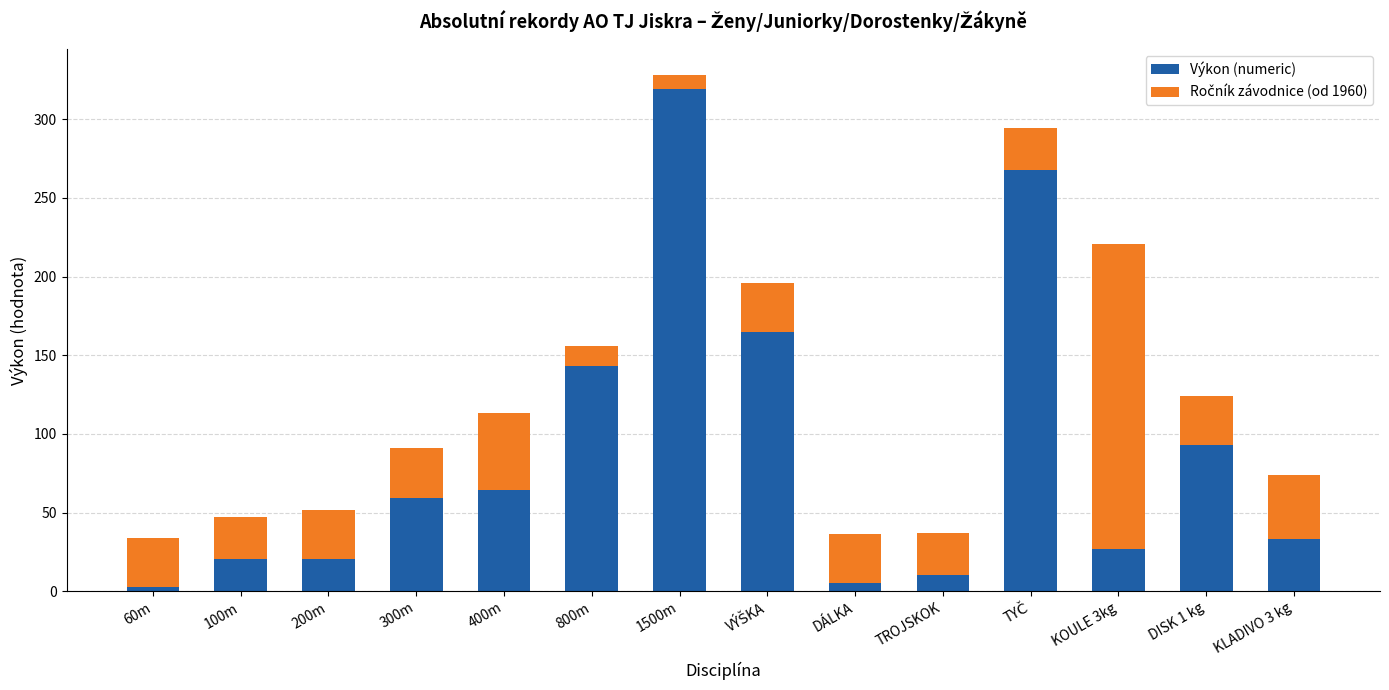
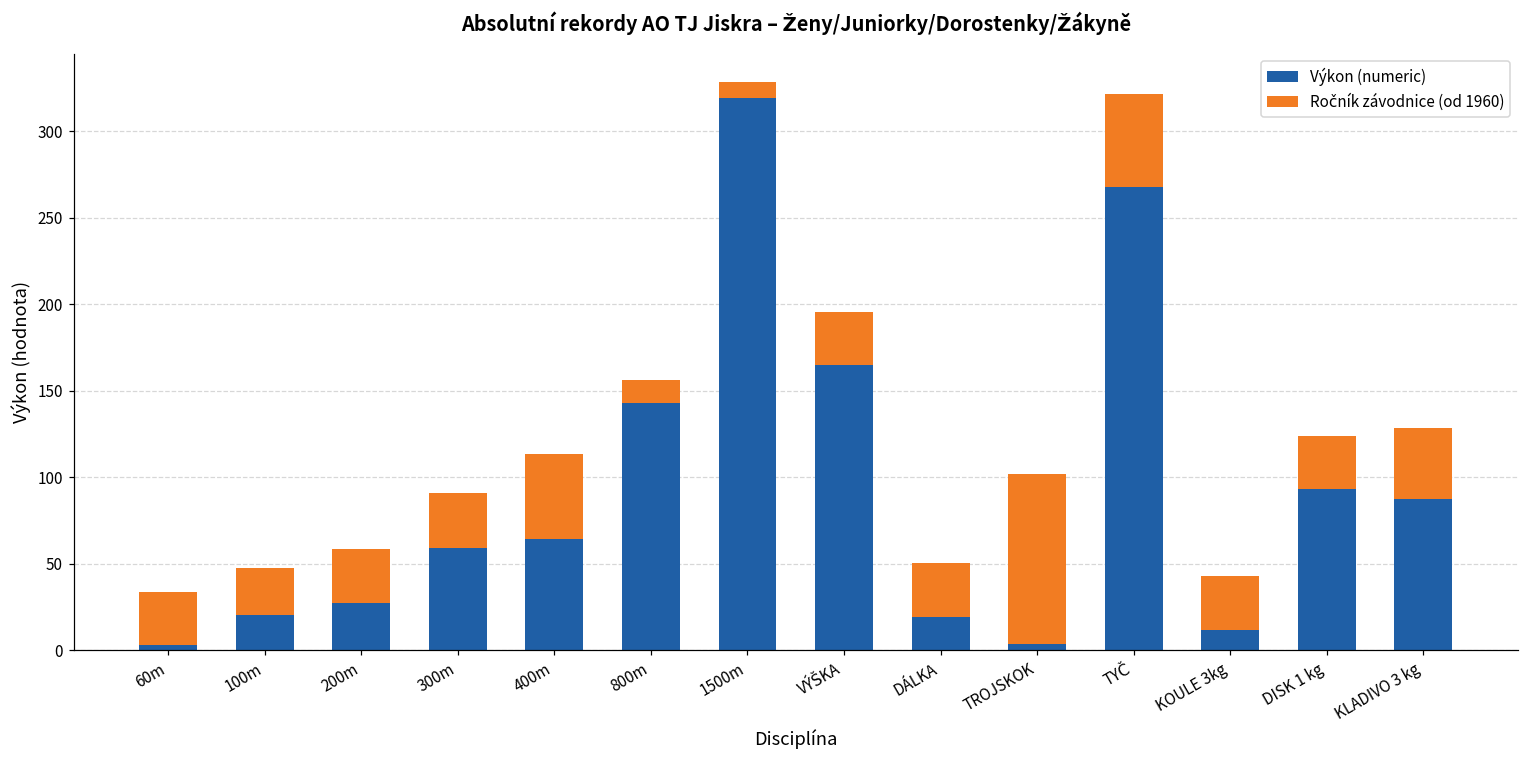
Výkon (numeric), 200m: 20 -> 27
Výkon (numeric), DÁLKA: 6 -> 19
Výkon (numeric), TROJSKOK: 10 -> 4
Ročník závodnice (od 1960), TROJSKOK: 27 -> 98
Ročník závodnice (od 1960), TYČ: 27 -> 54
Výkon (numeric), KOULE 3kg: 27 -> 12
Ročník závodnice (od 1960), KOULE 3kg: 194 -> 31
Výkon (numeric), KLADIVO 3 kg: 33 -> 87
